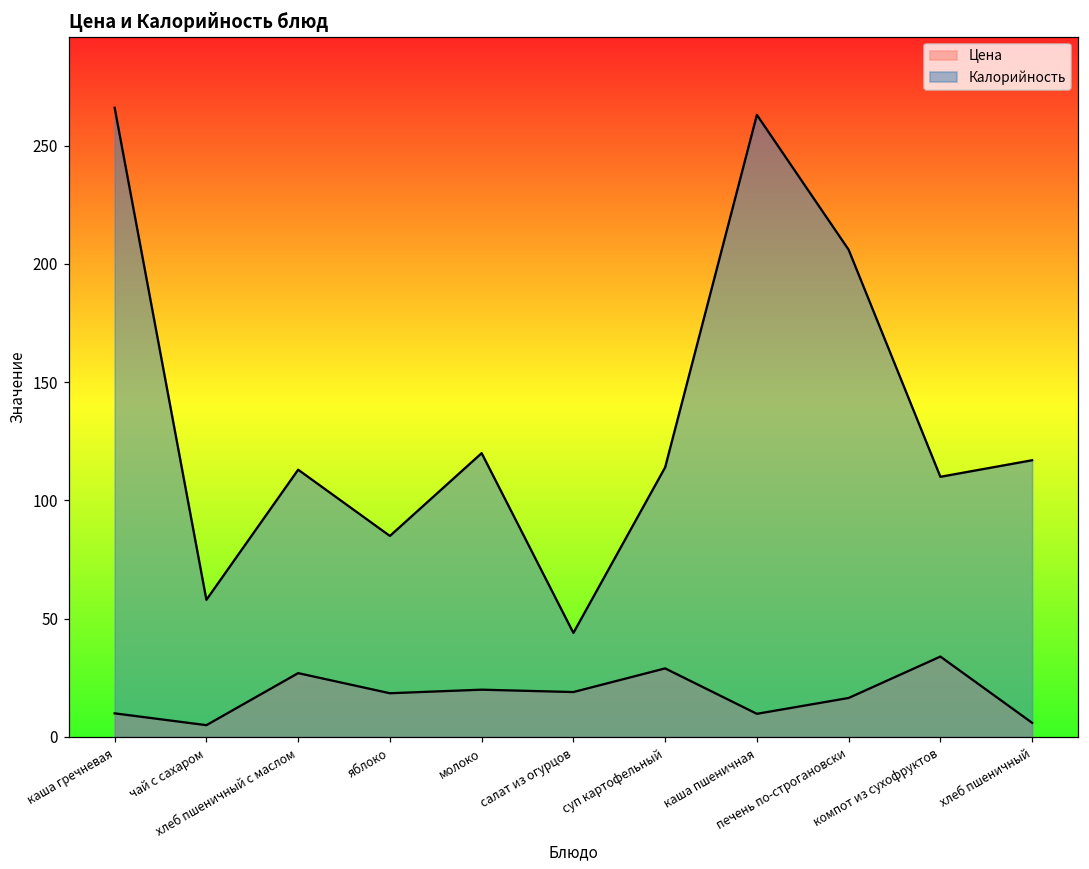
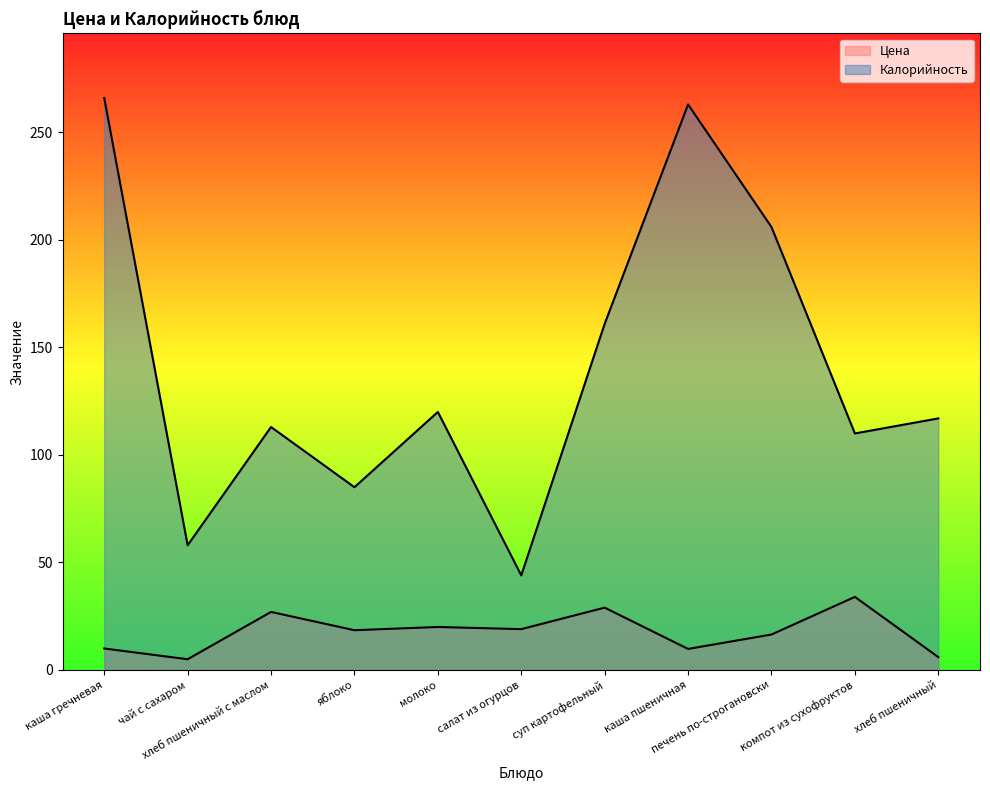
Калорийность, суп картофельный: 114 -> 161
